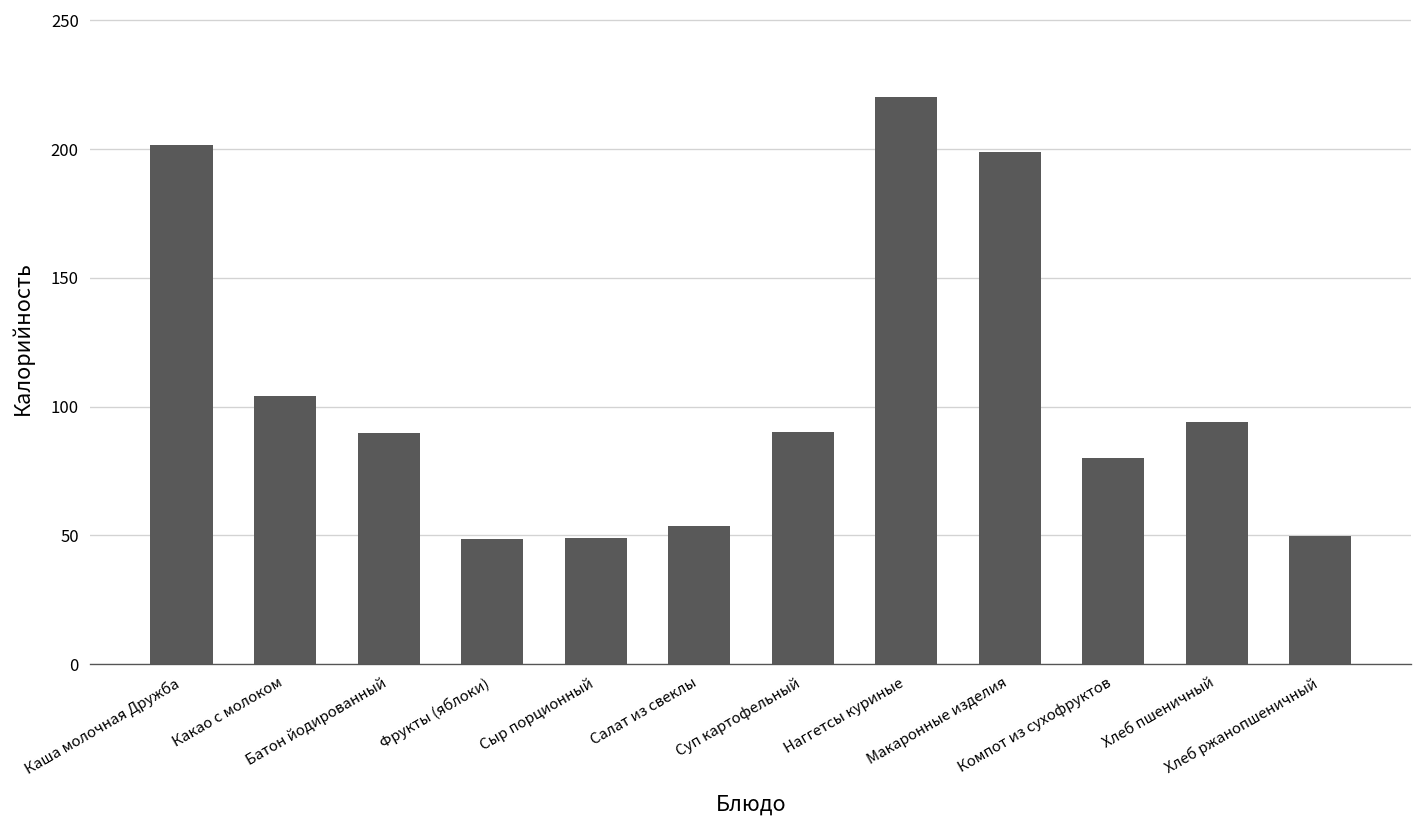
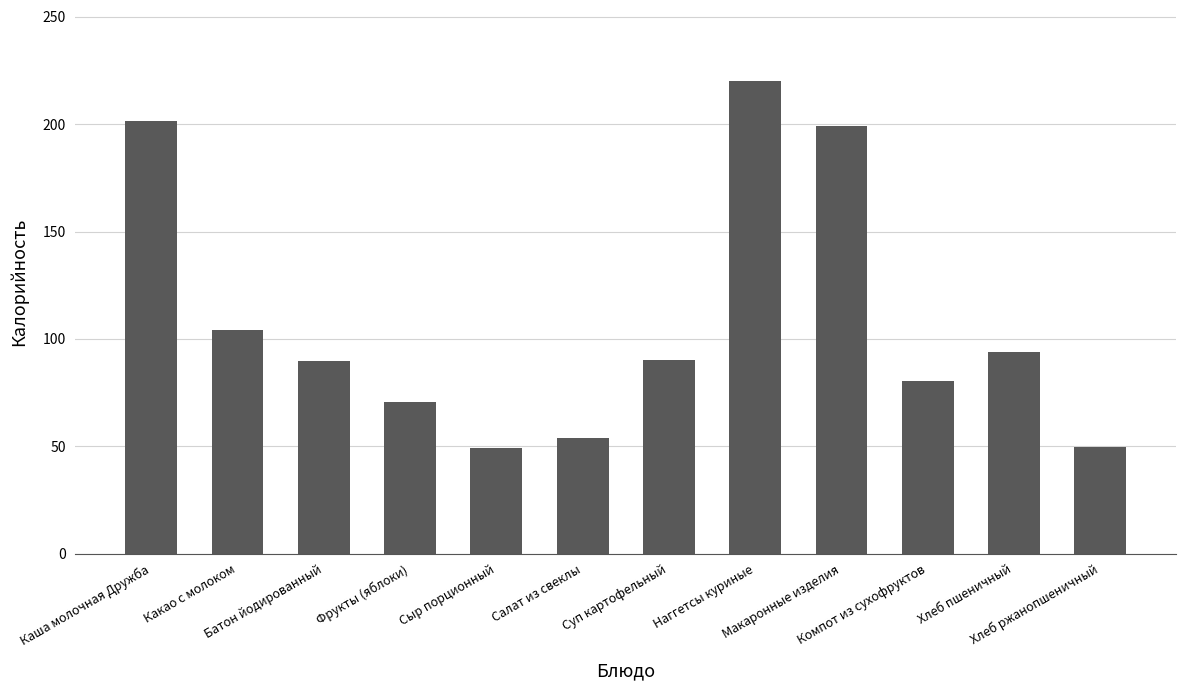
Фрукты (яблоки): 49 -> 71
